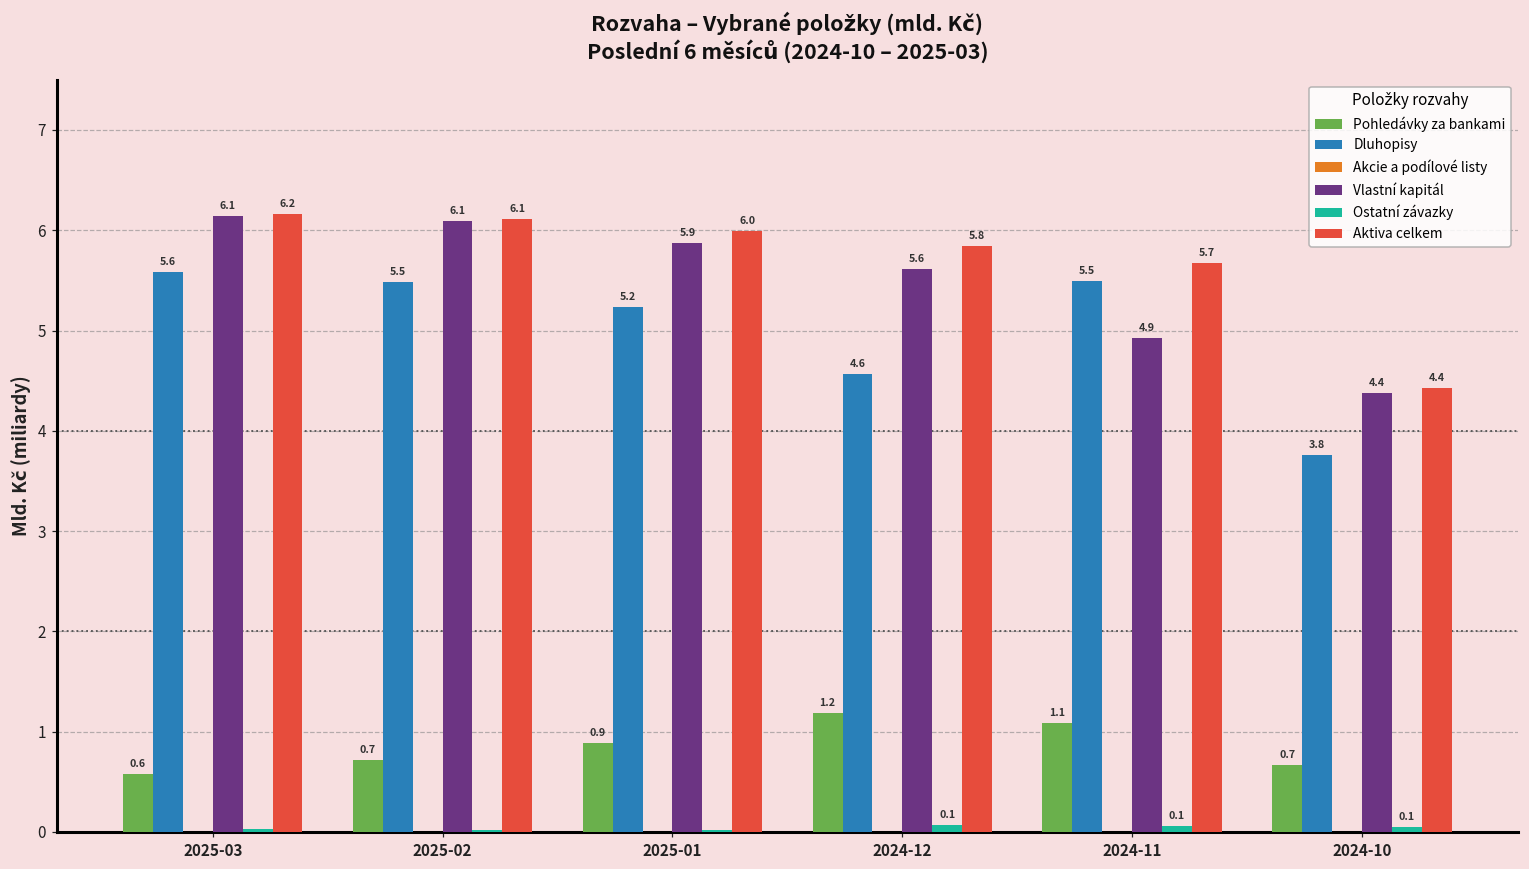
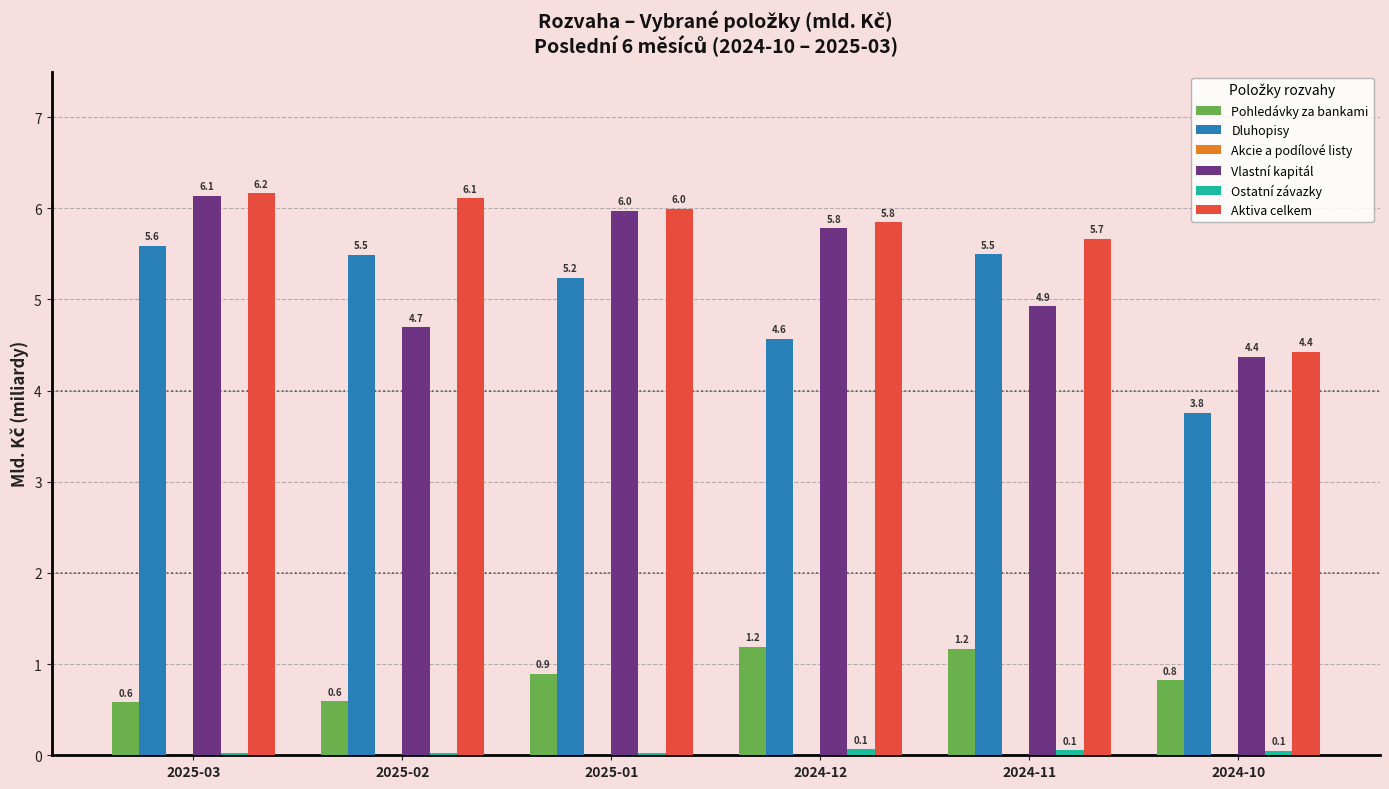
Pohledávky za bankami, 2025-02: 0.7 -> 0.6
Vlastní kapitál, 2025-02: 6.1 -> 4.7
Vlastní kapitál, 2025-01: 5.9 -> 6.0
Vlastní kapitál, 2024-12: 5.6 -> 5.8
Pohledávky za bankami, 2024-11: 1.1 -> 1.2
Pohledávky za bankami, 2024-10: 0.7 -> 0.8
